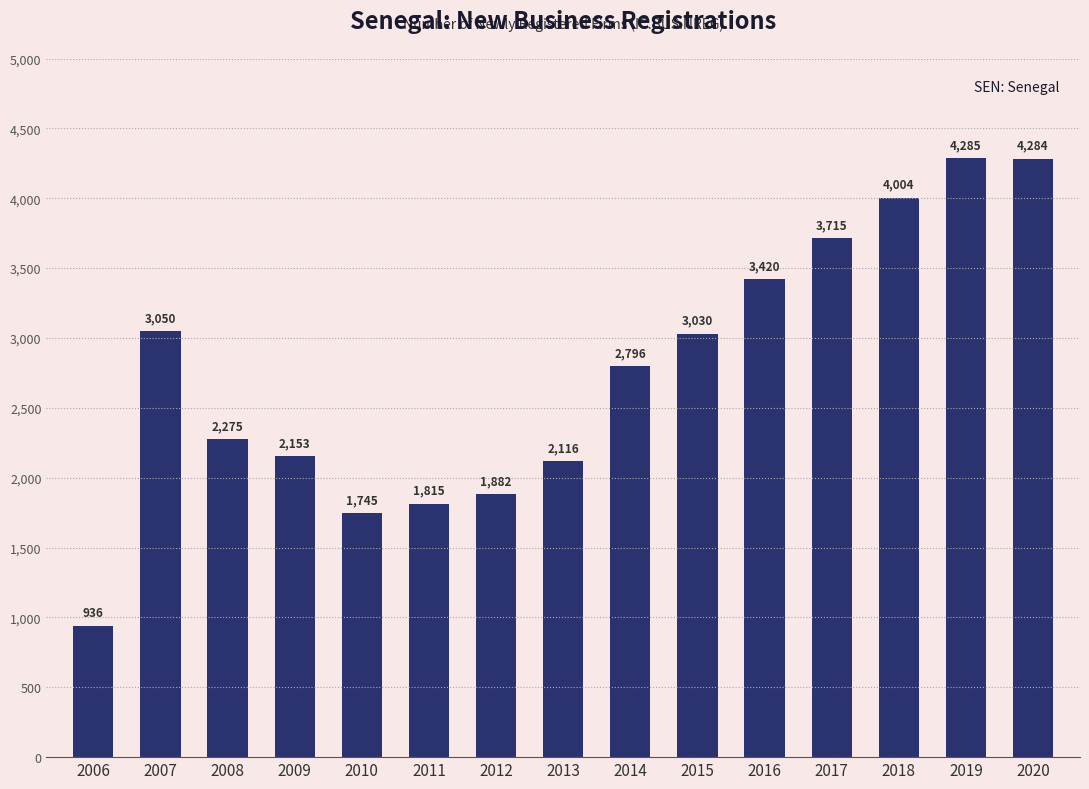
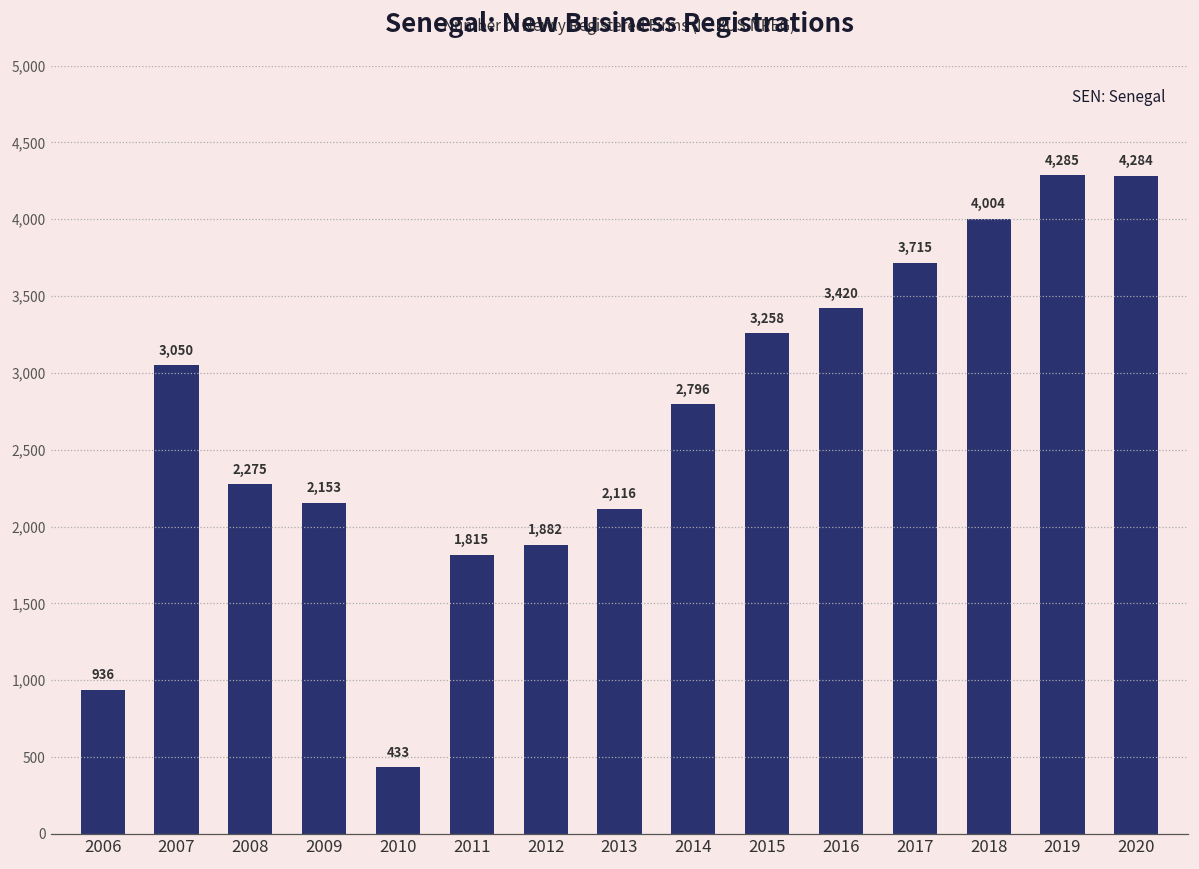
2010: 1,745 -> 433
2015: 3,030 -> 3,258
